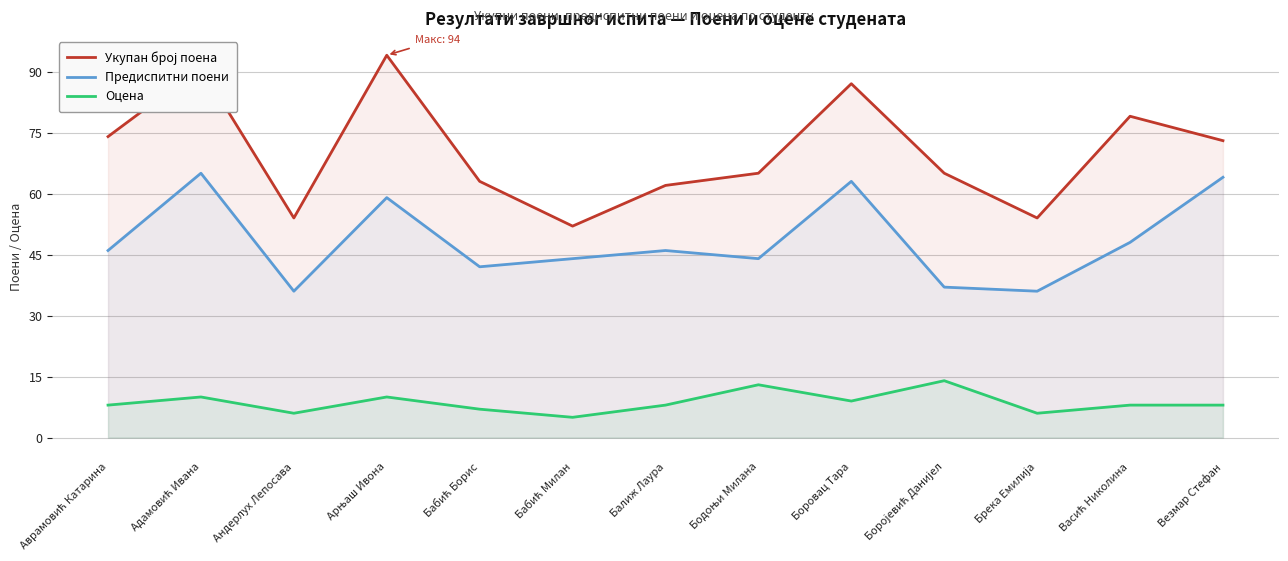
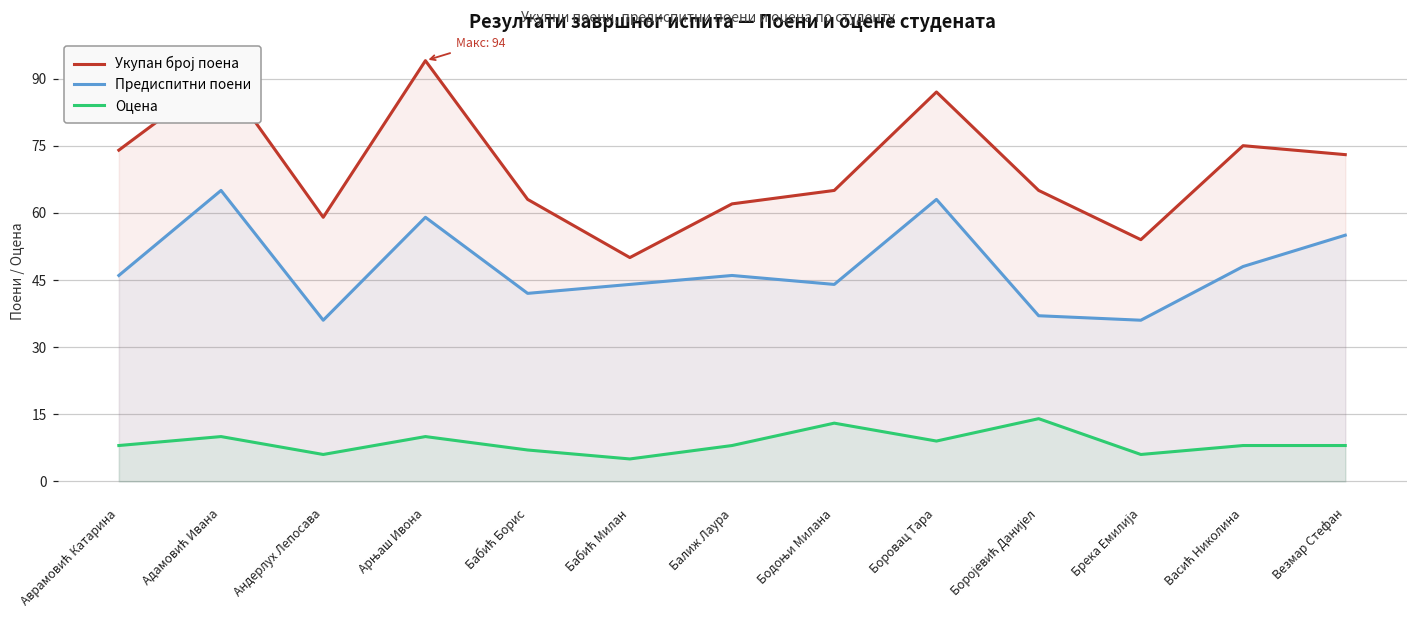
Укупан број поена, Андерлух Лепосава: 54 -> 59
Укупан број поена, Бабић Милан: 52 -> 50
Укупан број поена, Васић Николина: 79 -> 75
Предиспитни поени, Везмар Стефан: 64 -> 55
